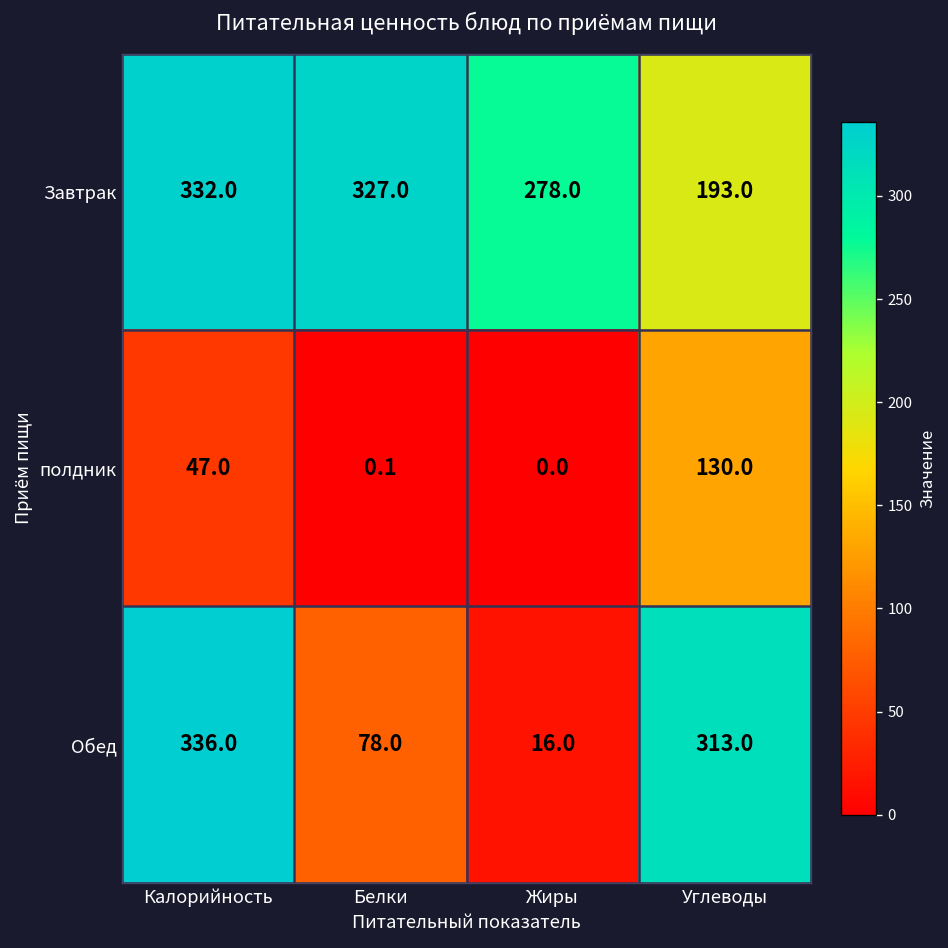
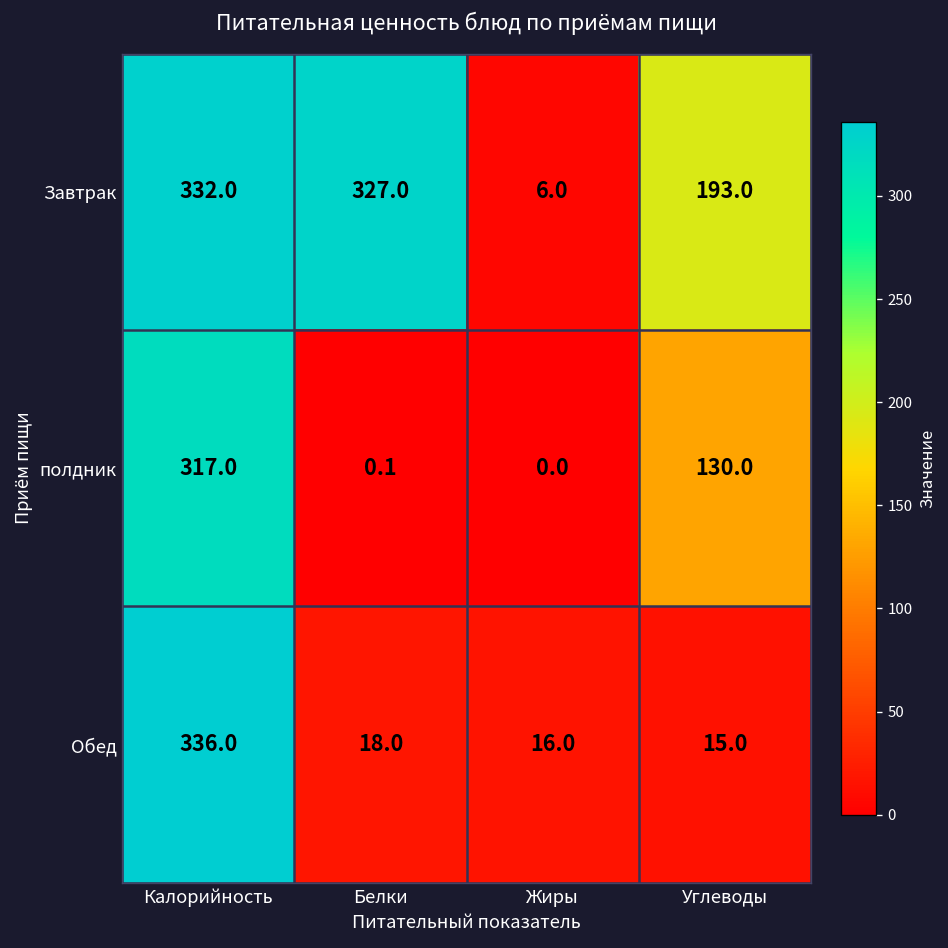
Завтрак, Жиры: 278.0 -> 6.0
полдник, Калорийность: 47.0 -> 317.0
Обед, Белки: 78.0 -> 18.0
Обед, Углеводы: 313.0 -> 15.0
